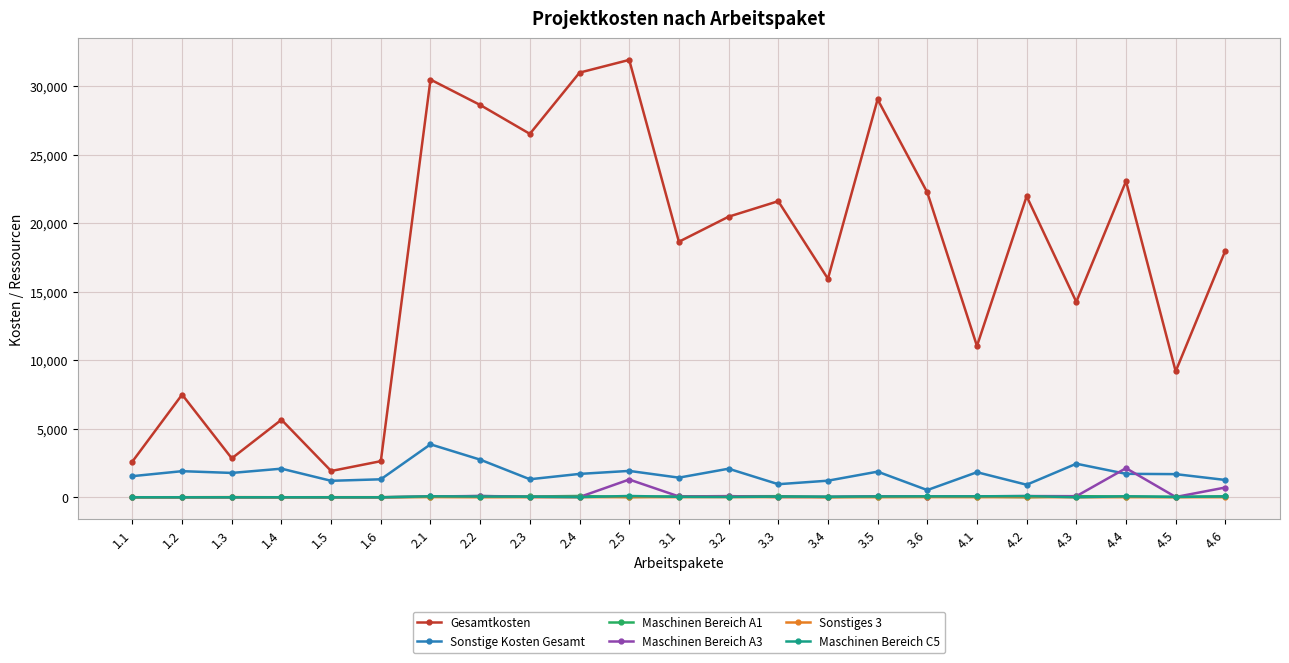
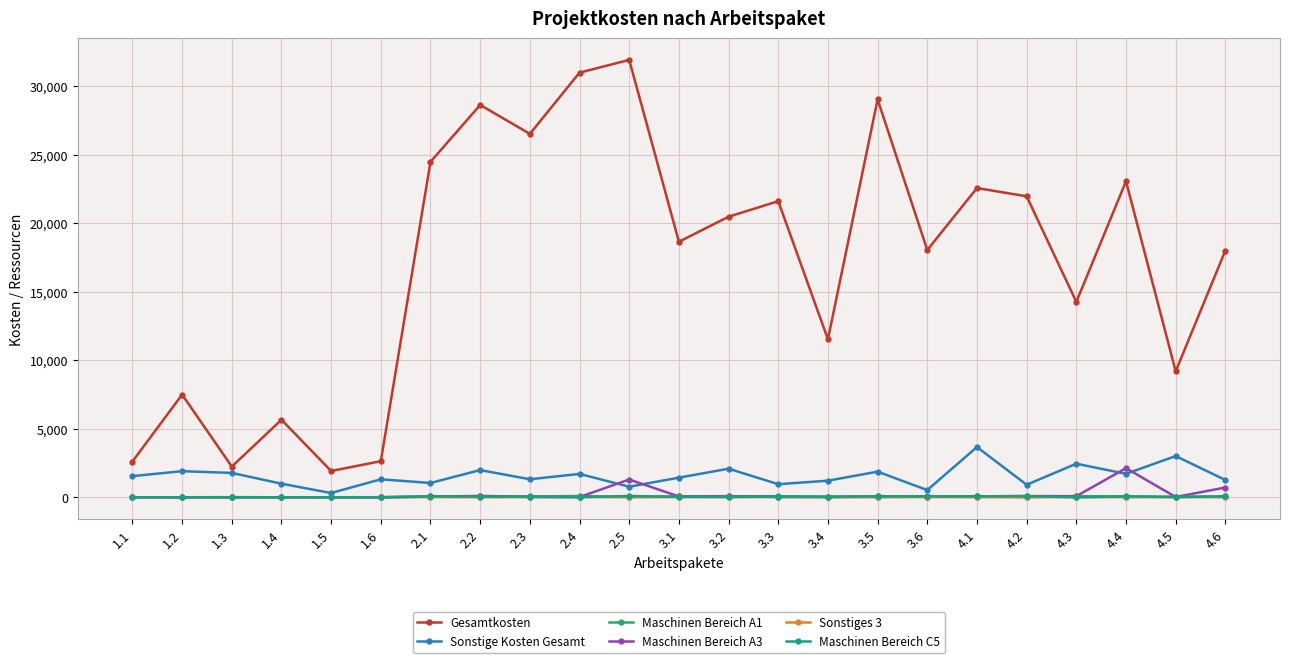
Gesamtkosten, 1.3: 2,800 -> 2,200
Sonstige Kosten Gesamt, 1.4: 2,100 -> 1,000
Sonstige Kosten Gesamt, 1.5: 1,200 -> 300
Gesamtkosten, 2.1: 30,500 -> 24,500
Sonstige Kosten Gesamt, 2.1: 3,900 -> 1,000
Sonstige Kosten Gesamt, 2.2: 2,700 -> 2,000
Sonstige Kosten Gesamt, 2.5: 1,900 -> 800
Gesamtkosten, 3.4: 15,900 -> 11,500
Gesamtkosten, 3.6: 22,200 -> 18,000
Gesamtkosten, 4.1: 11,000 -> 22,600
Sonstige Kosten Gesamt, 4.1: 1,800 -> 3,700
Sonstige Kosten Gesamt, 4.5: 1,700 -> 3,000
